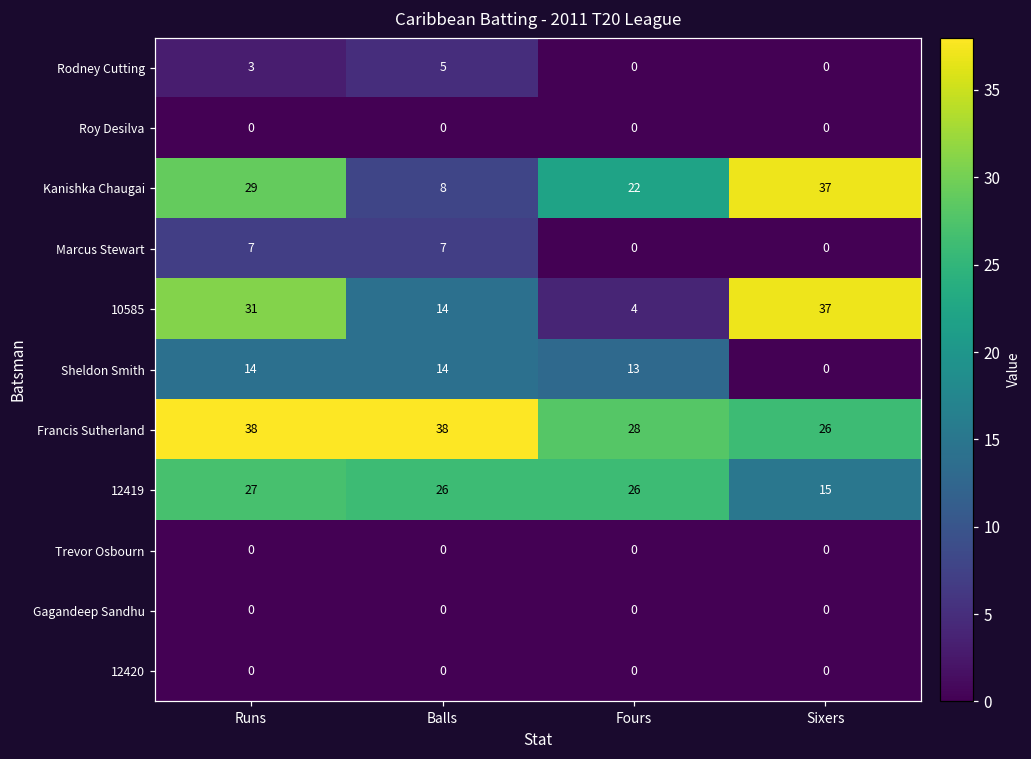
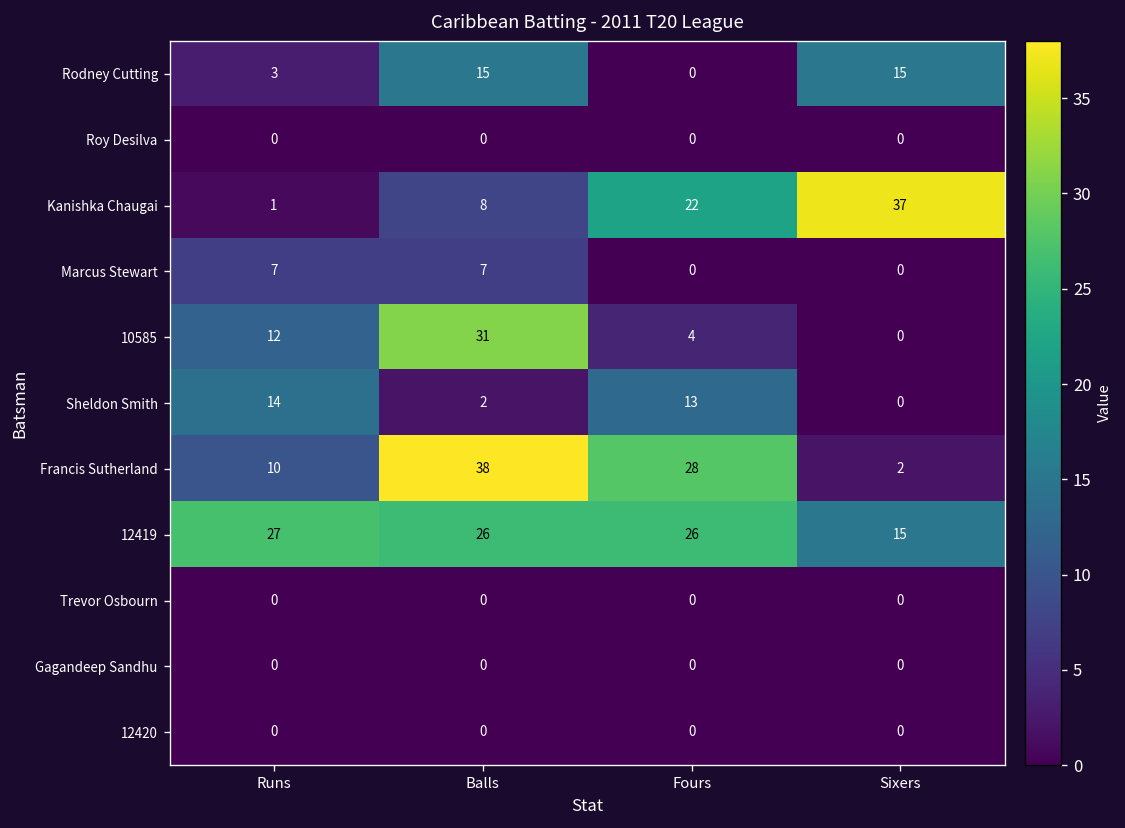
Rodney Cutting, Balls: 5 -> 15
Rodney Cutting, Sixers: 0 -> 15
Kanishka Chaugai, Runs: 29 -> 1
10585, Runs: 31 -> 12
10585, Balls: 14 -> 31
10585, Sixers: 37 -> 0
Sheldon Smith, Balls: 14 -> 2
Francis Sutherland, Runs: 38 -> 10
Francis Sutherland, Sixers: 26 -> 2
